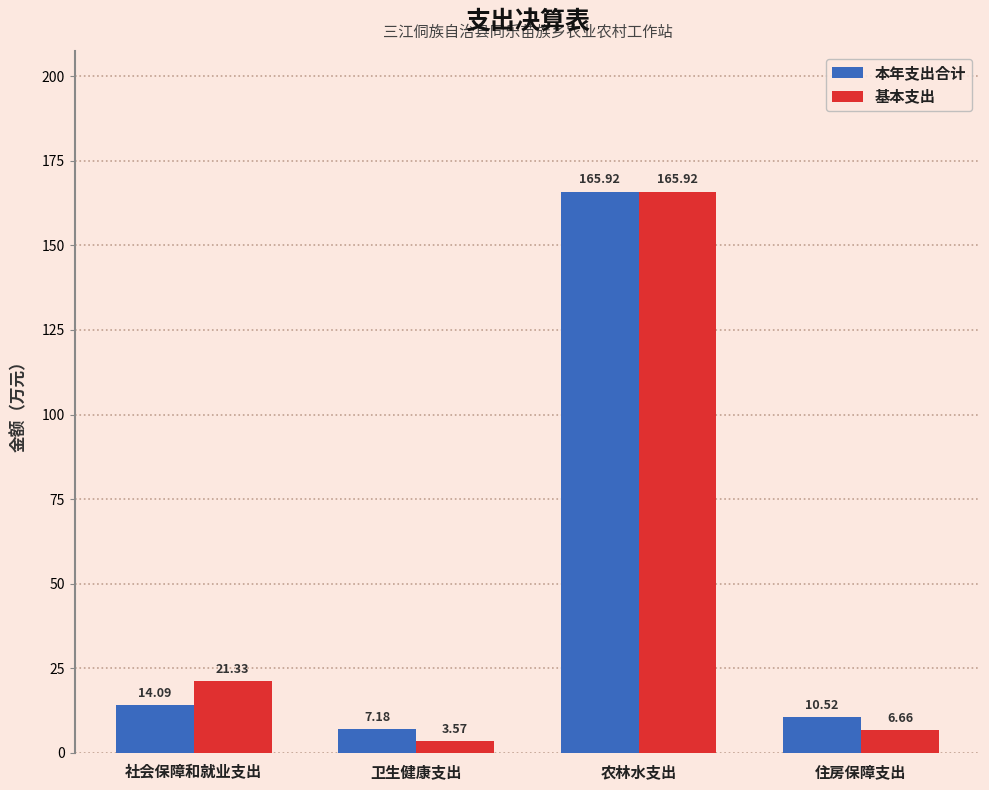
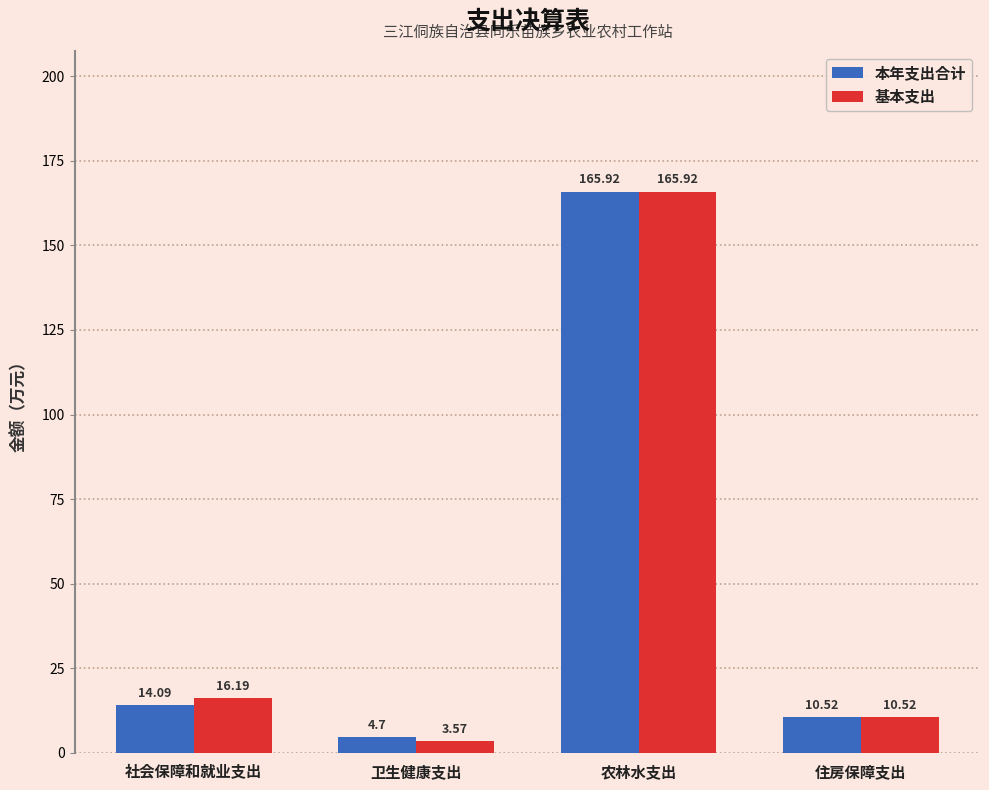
基本支出, 社会保障和就业支出: 21.33 -> 16.19
本年支出合计, 卫生健康支出: 7.18 -> 4.7
基本支出, 住房保障支出: 6.66 -> 10.52
